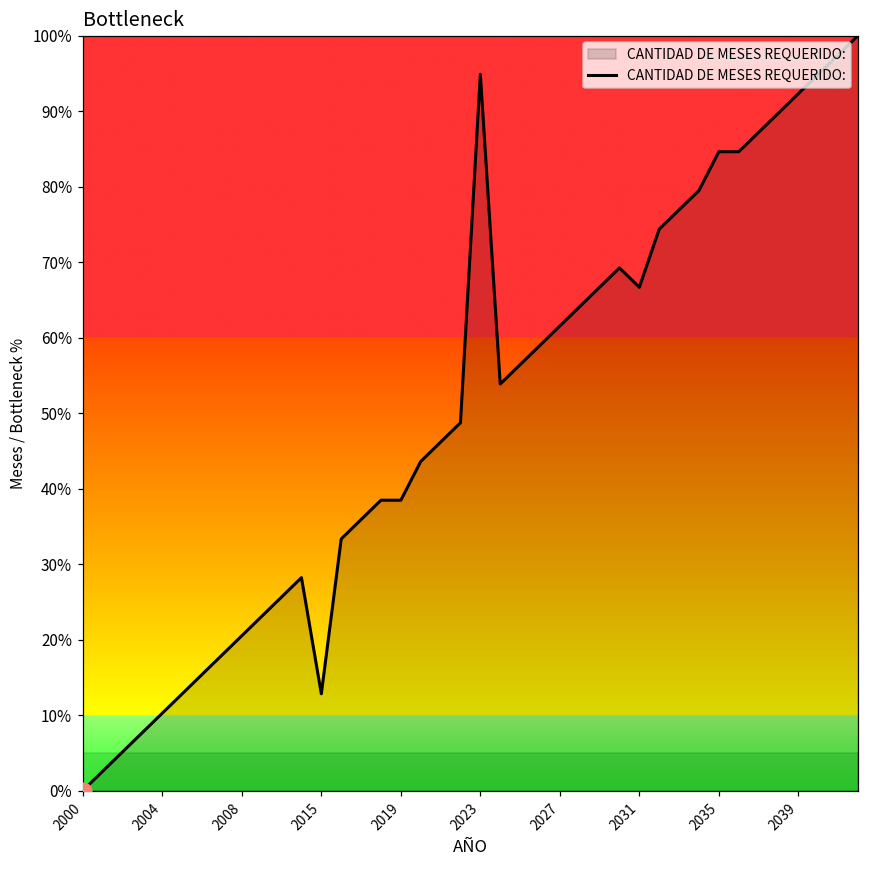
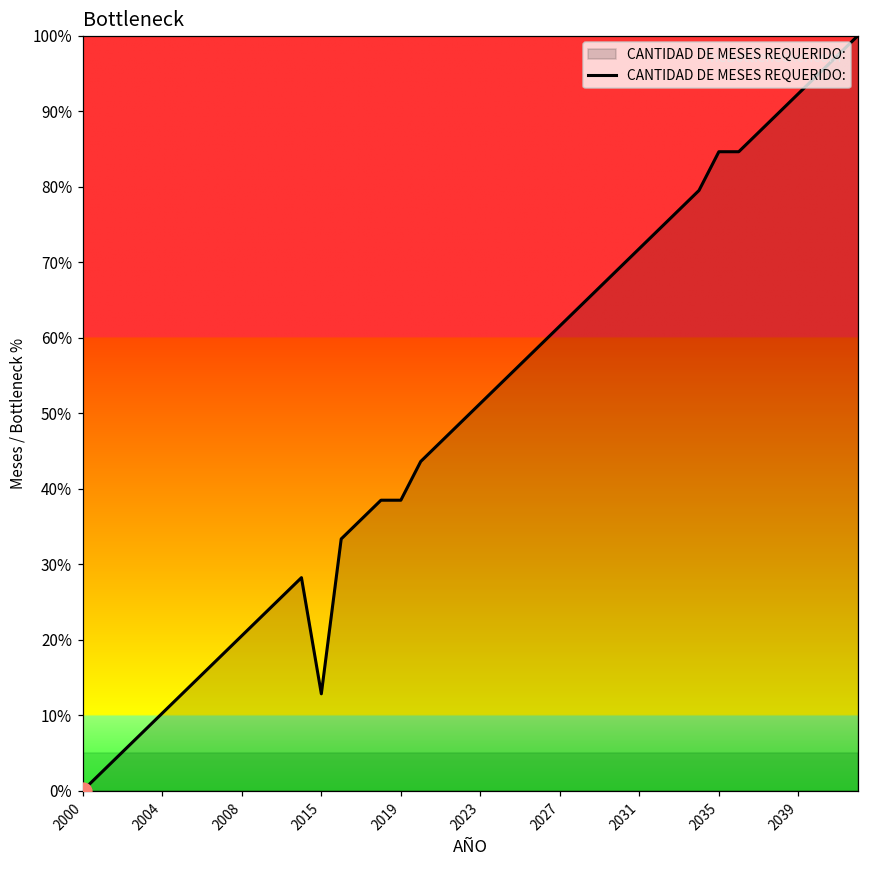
CANTIDAD DE MESES REQUERIDO:, 2023: 95% -> 51%
CANTIDAD DE MESES REQUERIDO:, 2031: 67% -> 72%
